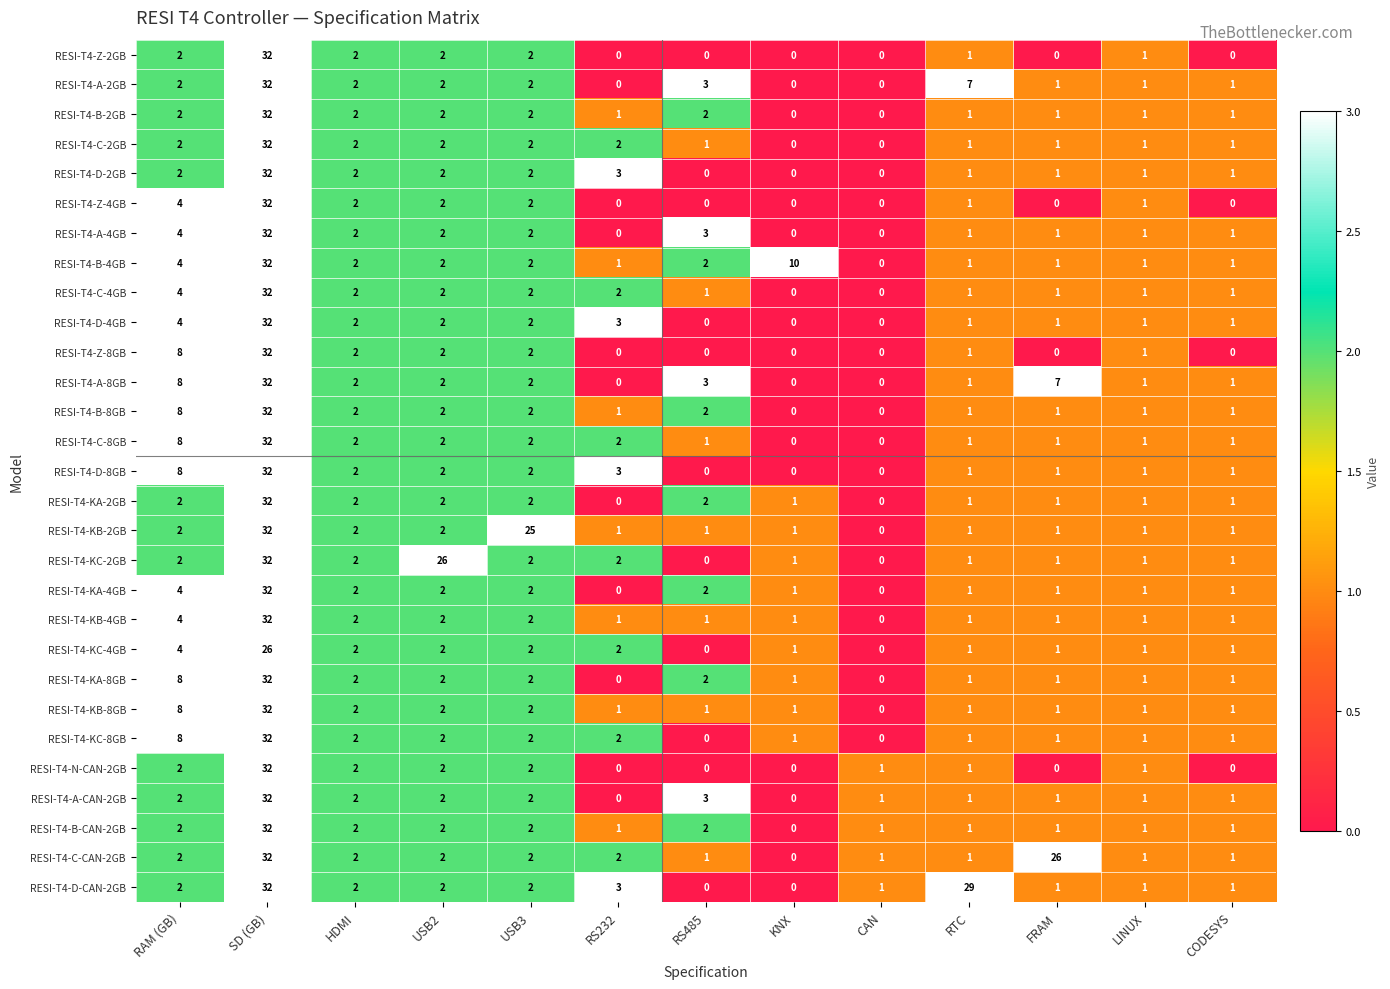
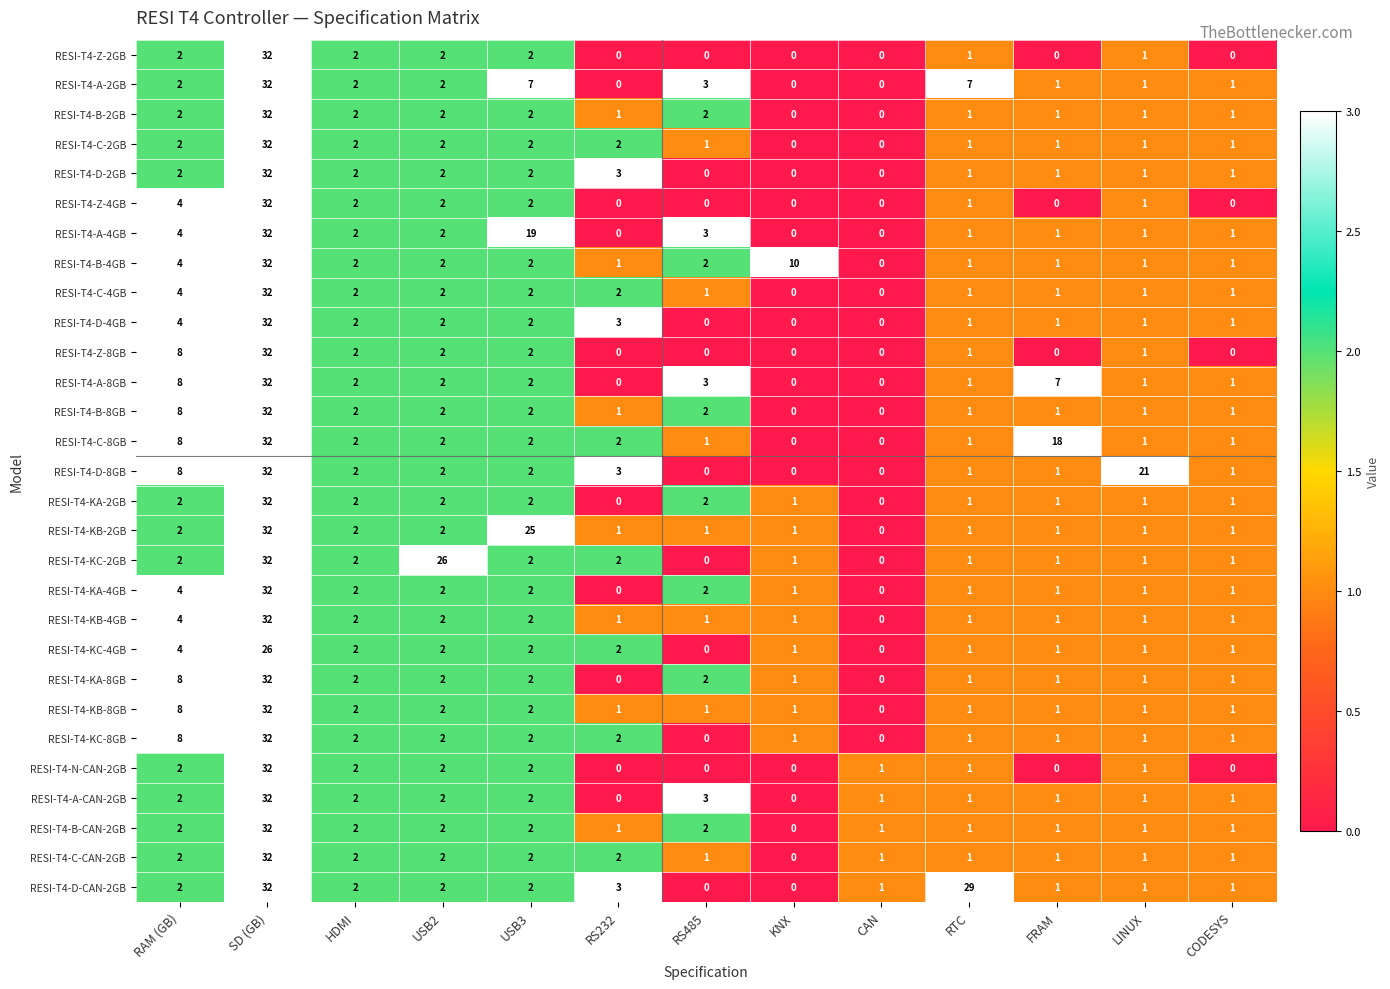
RESI-T4-A-2GB, USB3: 2 -> 7
RESI-T4-A-4GB, USB3: 2 -> 19
RESI-T4-C-8GB, FRAM: 1 -> 18
RESI-T4-D-8GB, LINUX: 1 -> 21
RESI-T4-C-CAN-2GB, FRAM: 26 -> 1
